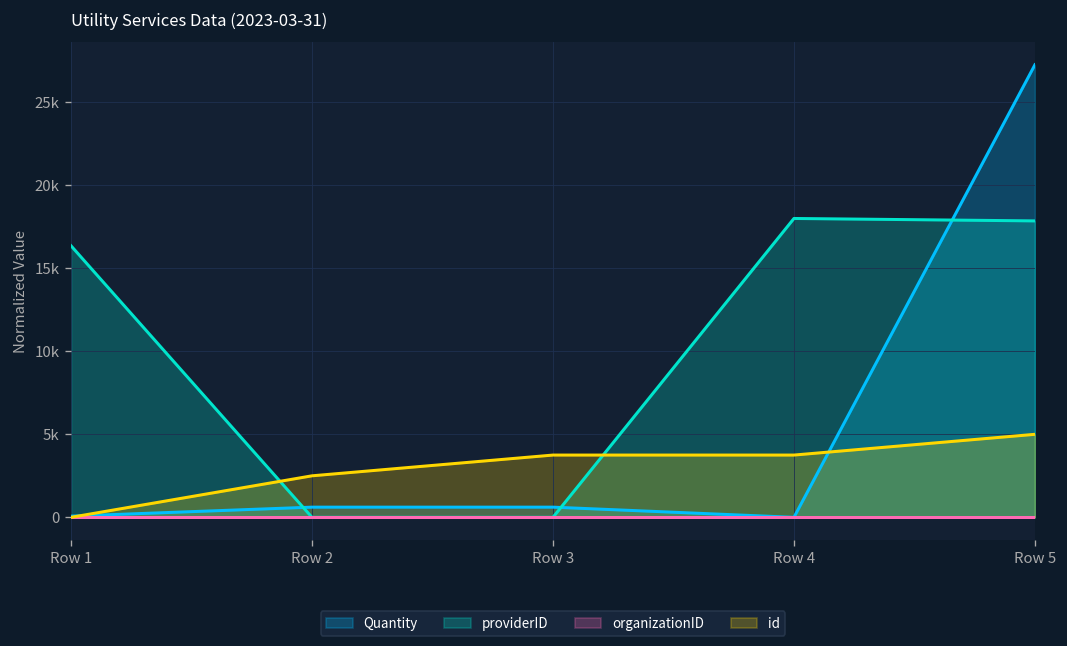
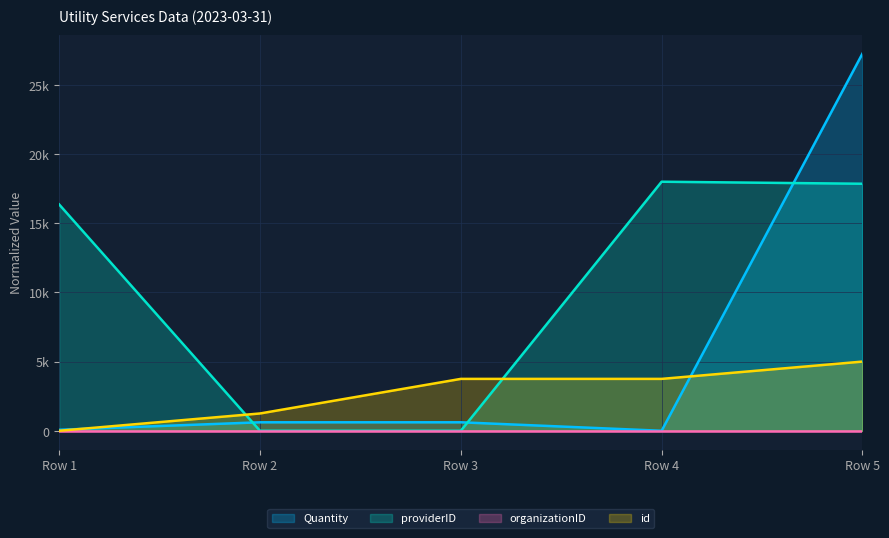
id, Row 2: 2500 -> 1300
